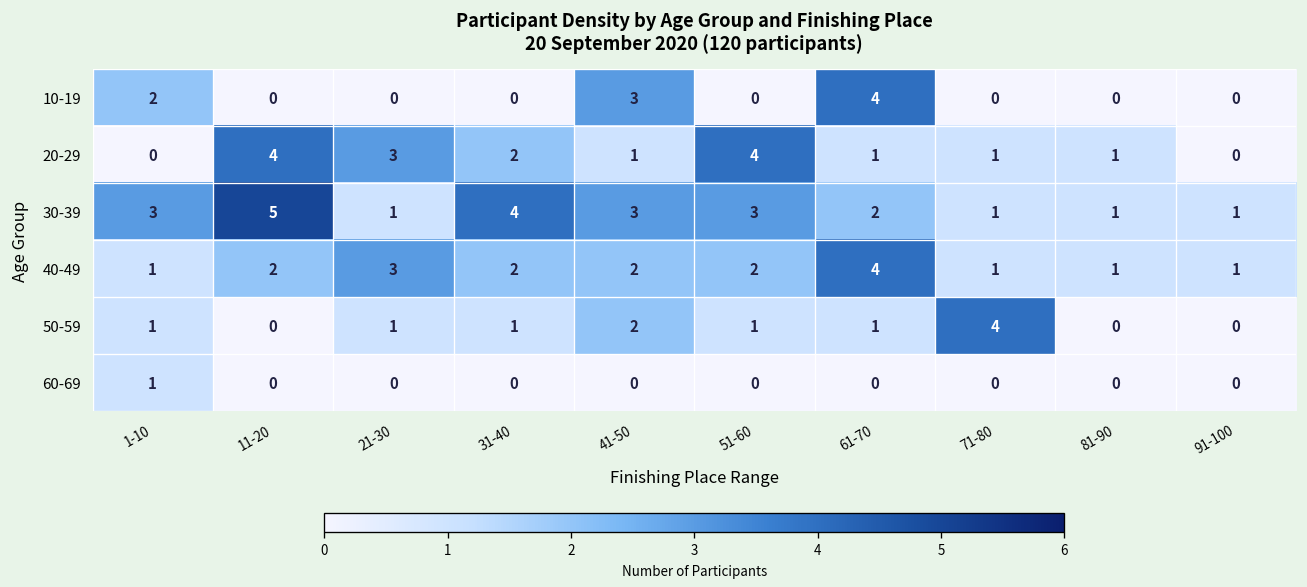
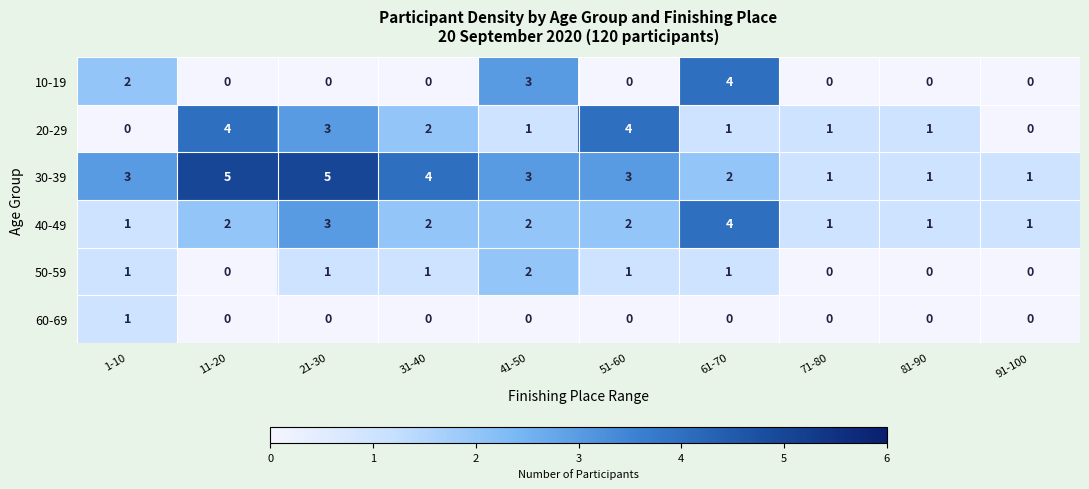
30-39, 21-30: 1 -> 5
50-59, 71-80: 4 -> 0
